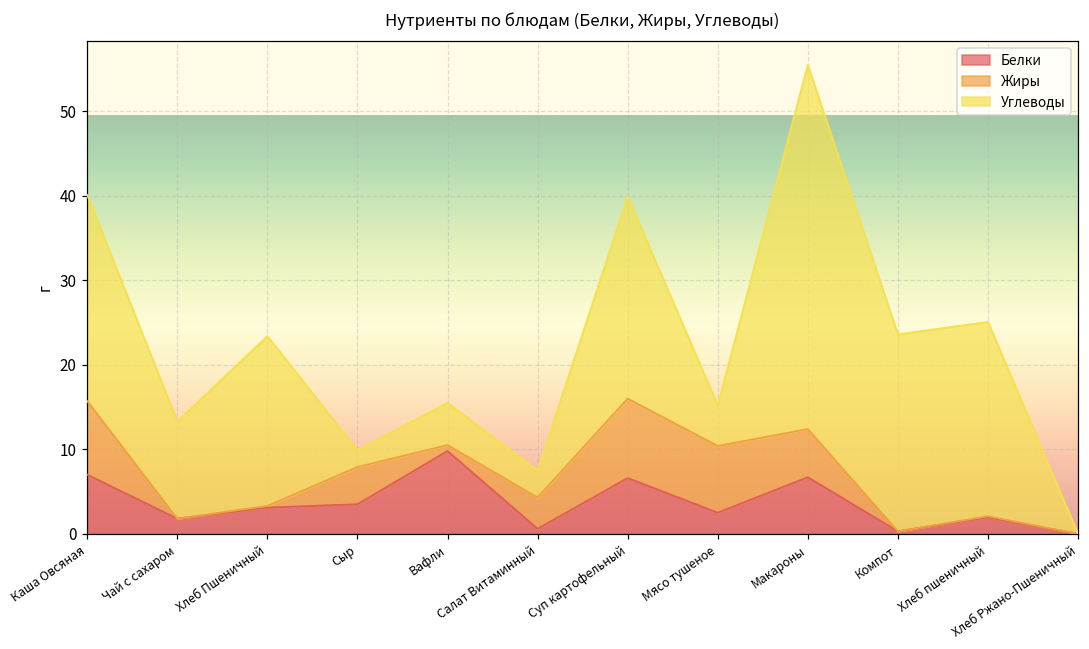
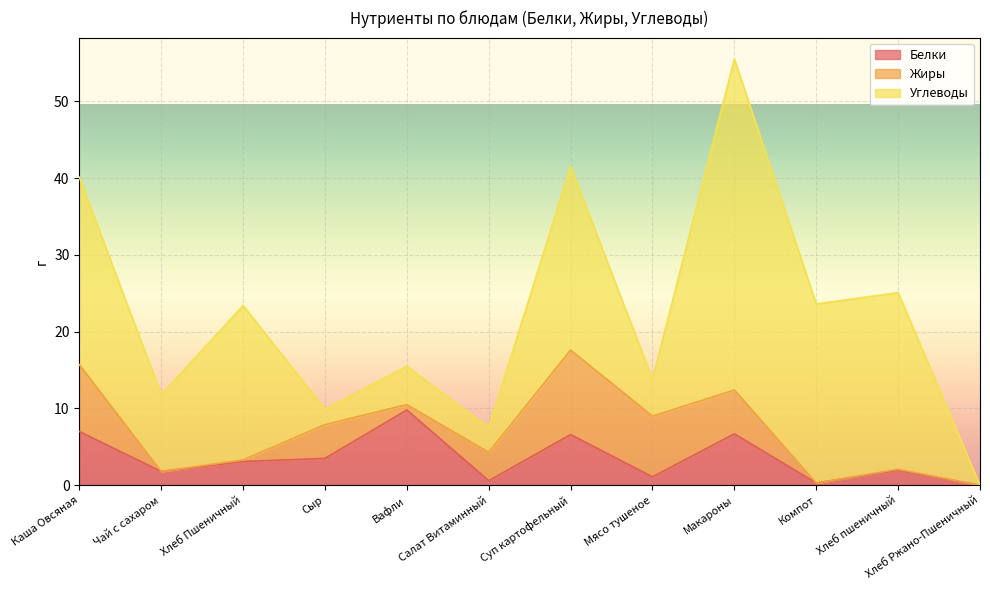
Углеводы, Чай с сахаром: 12 -> 10
Жиры, Суп картофельный: 9 -> 11
Белки, Мясо тушеное: 3 -> 1
